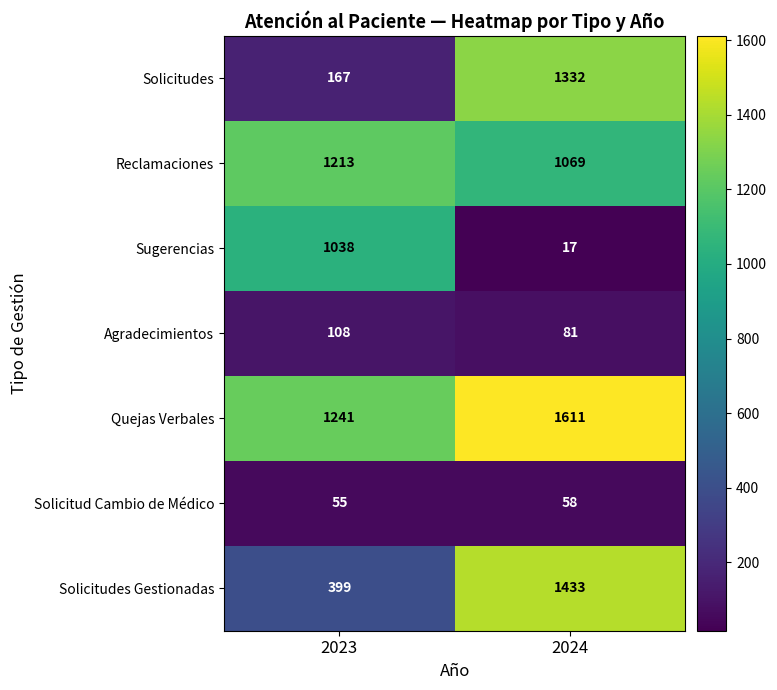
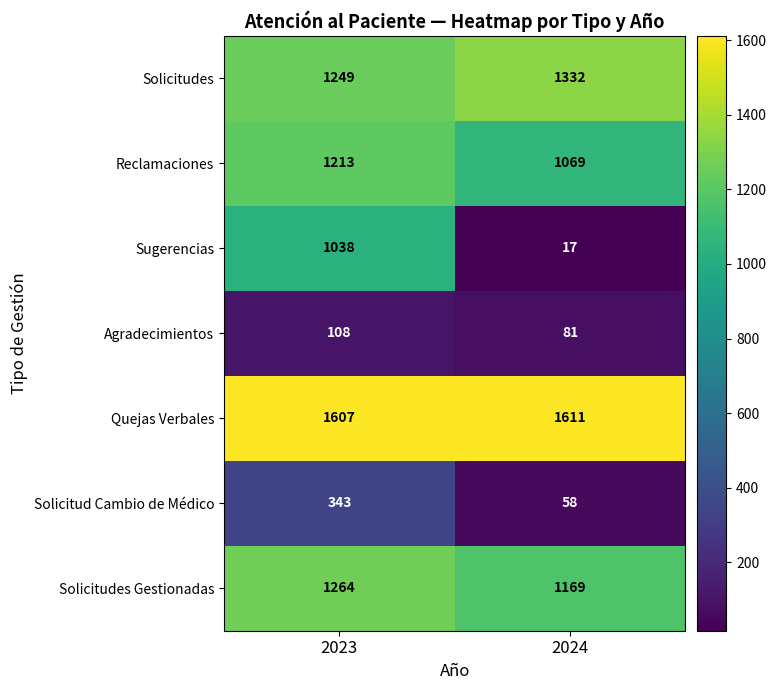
Solicitudes, 2023: 167 -> 1249
Quejas Verbales, 2023: 1241 -> 1607
Solicitud Cambio de Médico, 2023: 55 -> 343
Solicitudes Gestionadas, 2023: 399 -> 1264
Solicitudes Gestionadas, 2024: 1433 -> 1169
